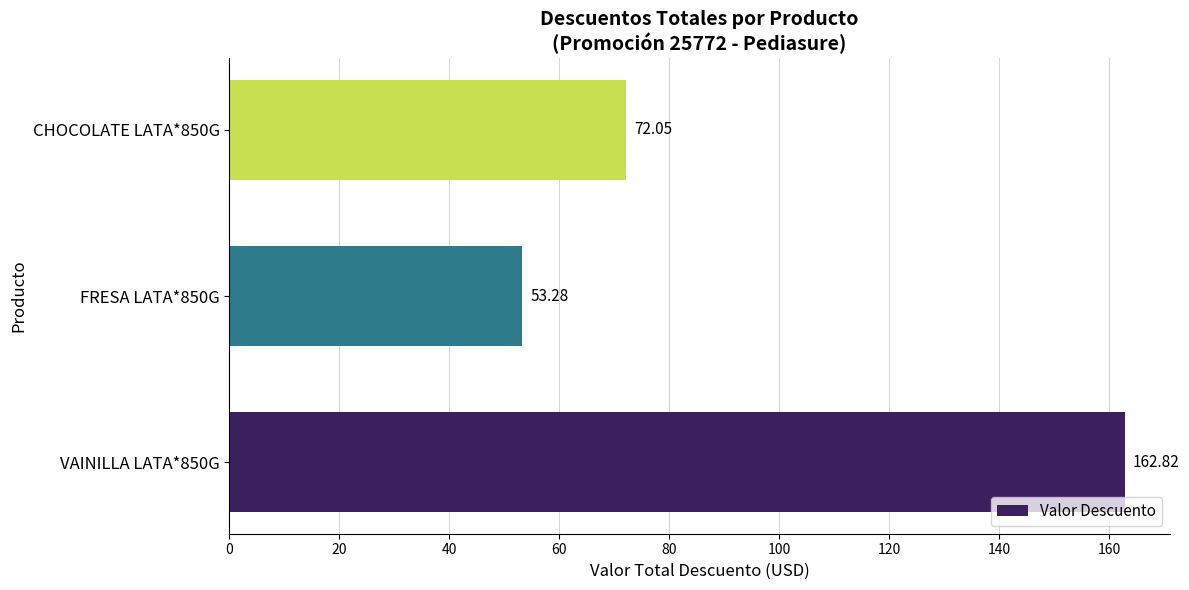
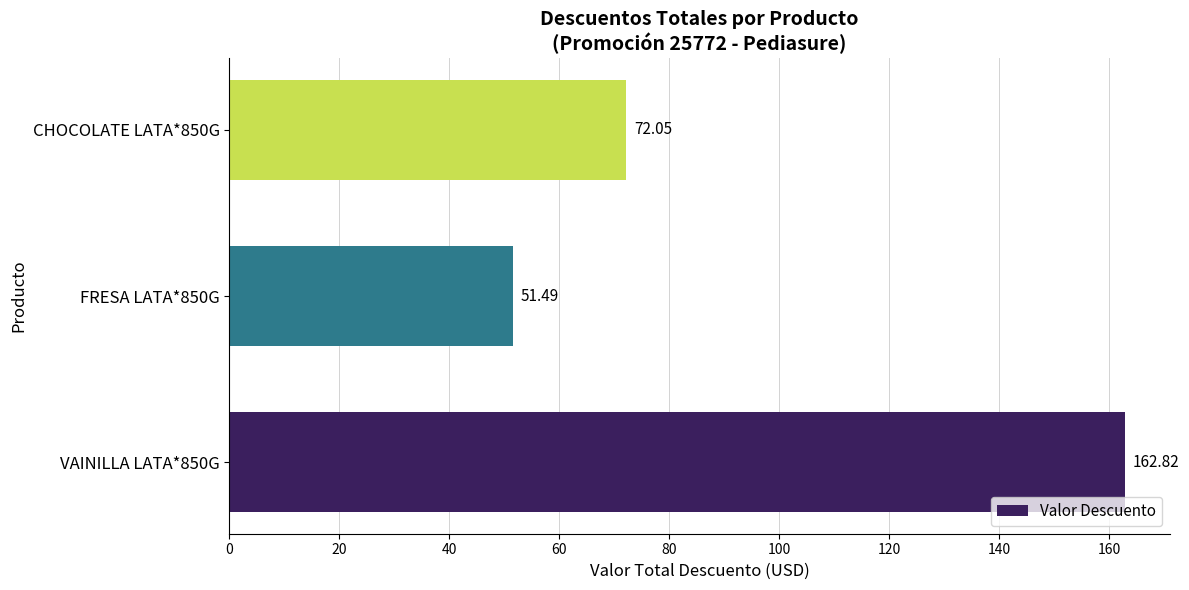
FRESA LATA*850G: 53.28 -> 51.49
